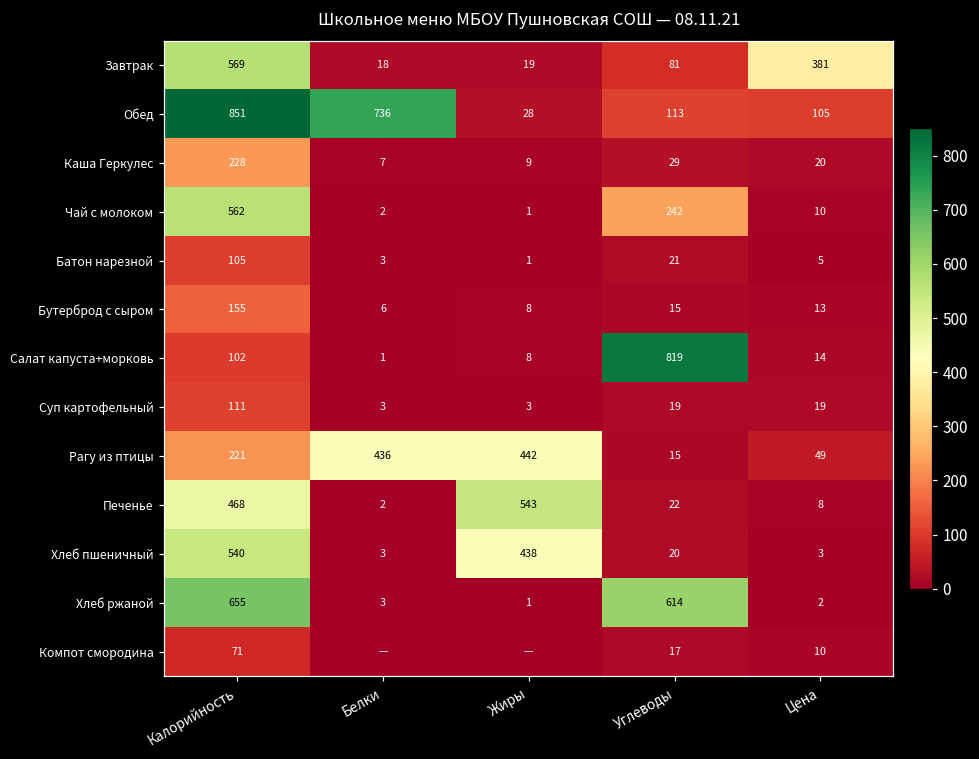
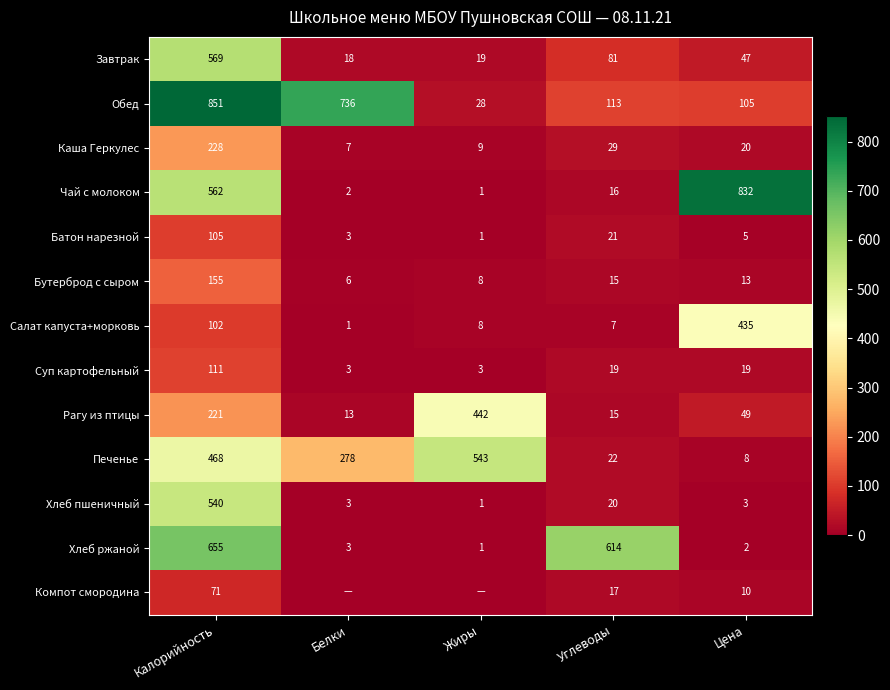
Завтрак, Цена: 381 -> 47
Чай с молоком, Углеводы: 242 -> 16
Чай с молоком, Цена: 10 -> 832
Салат капуста+морковь, Углеводы: 819 -> 7
Салат капуста+морковь, Цена: 14 -> 435
Рагу из птицы, Белки: 436 -> 13
Печенье, Белки: 2 -> 278
Хлеб пшеничный, Жиры: 438 -> 1
